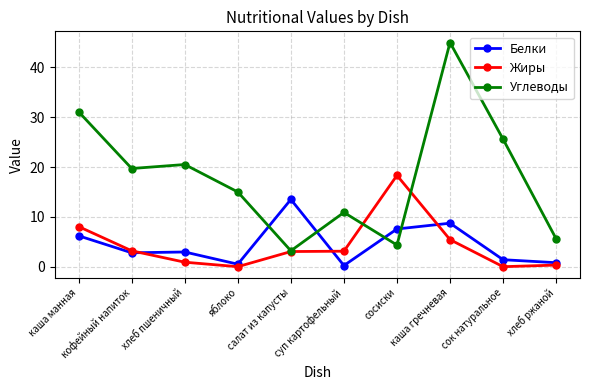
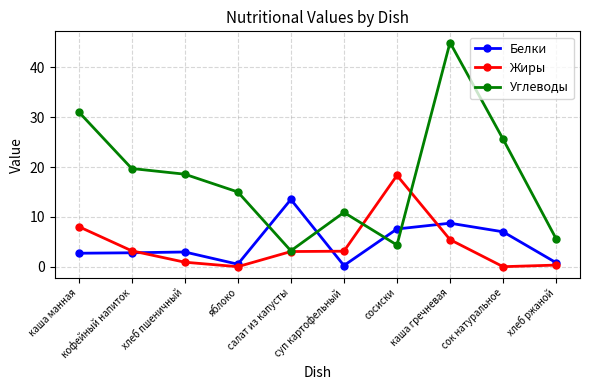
Белки, каша манная: 6 -> 3
Углеводы, хлеб пшеничный: 21 -> 19
Белки, сок натуральное: 1 -> 7
